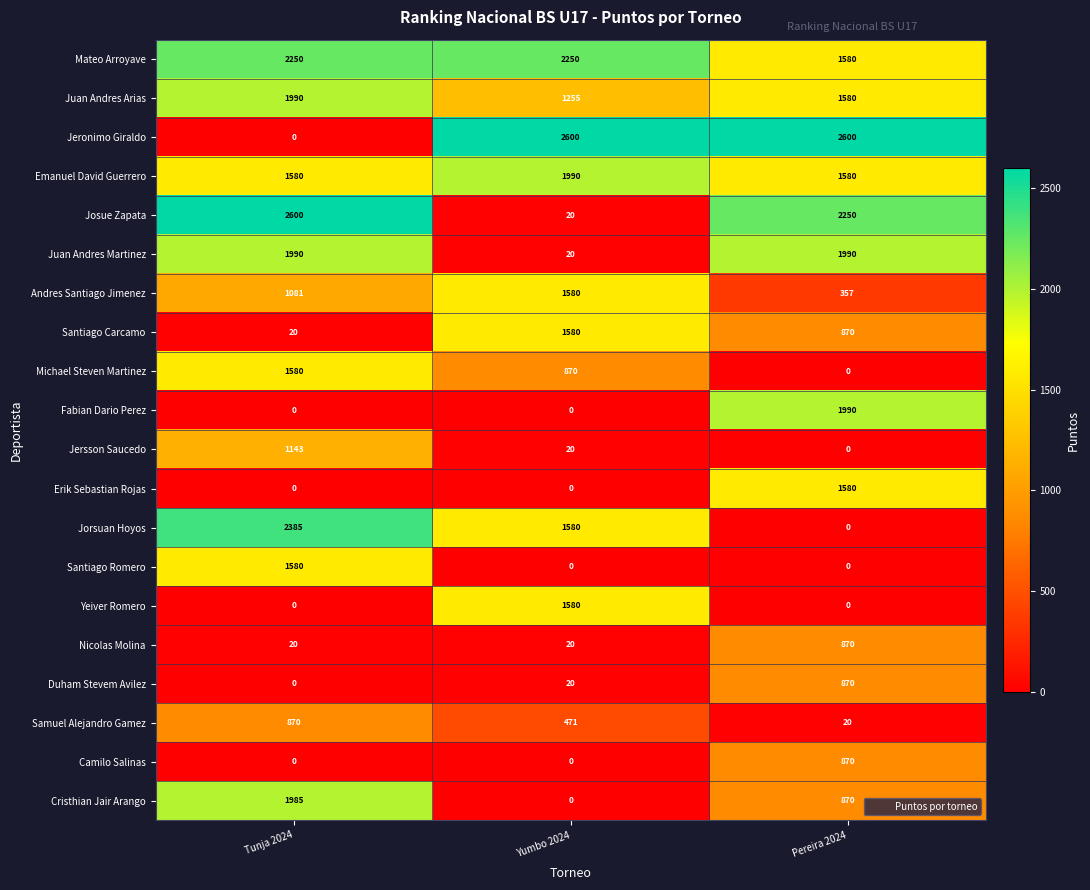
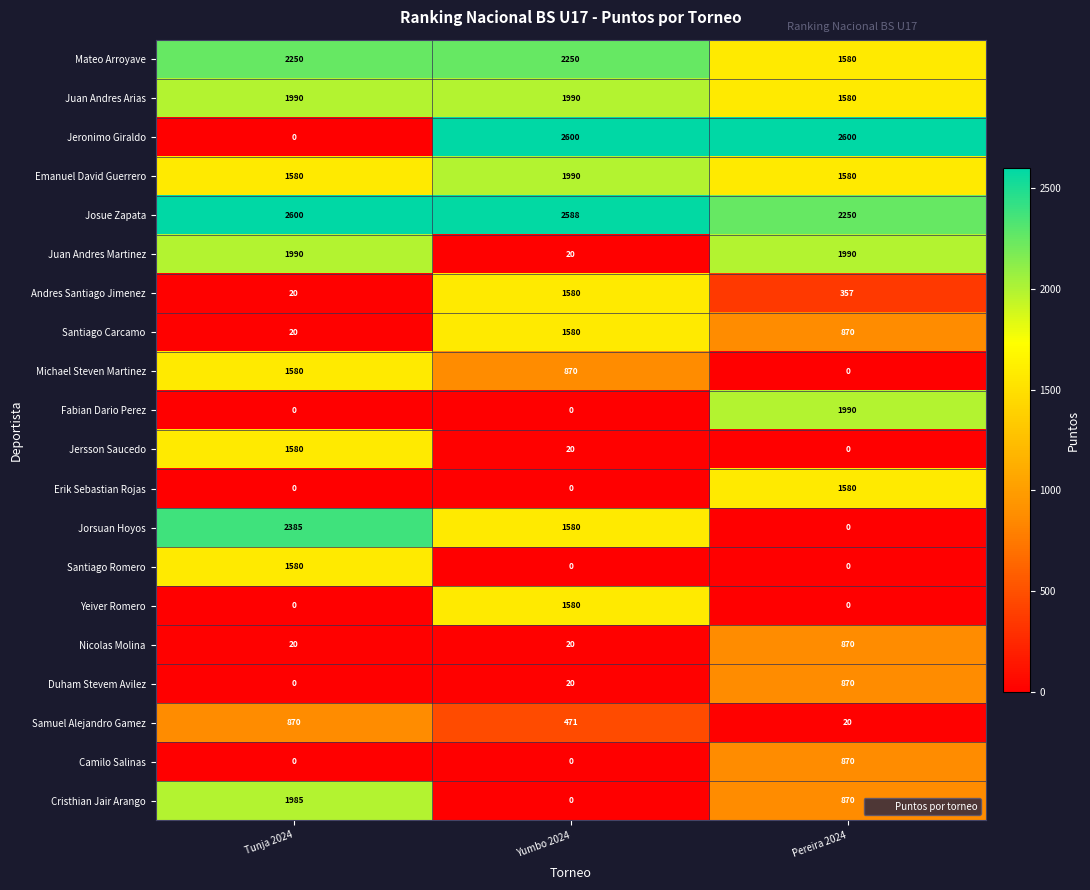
Juan Andres Arias, Yumbo 2024: 1255 -> 1990
Josue Zapata, Yumbo 2024: 20 -> 2588
Andres Santiago Jimenez, Tunja 2024: 1081 -> 20
Jersson Saucedo, Tunja 2024: 1143 -> 1580
